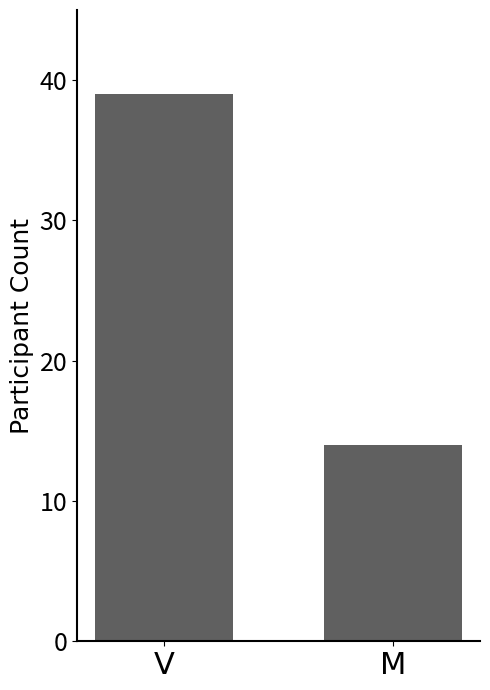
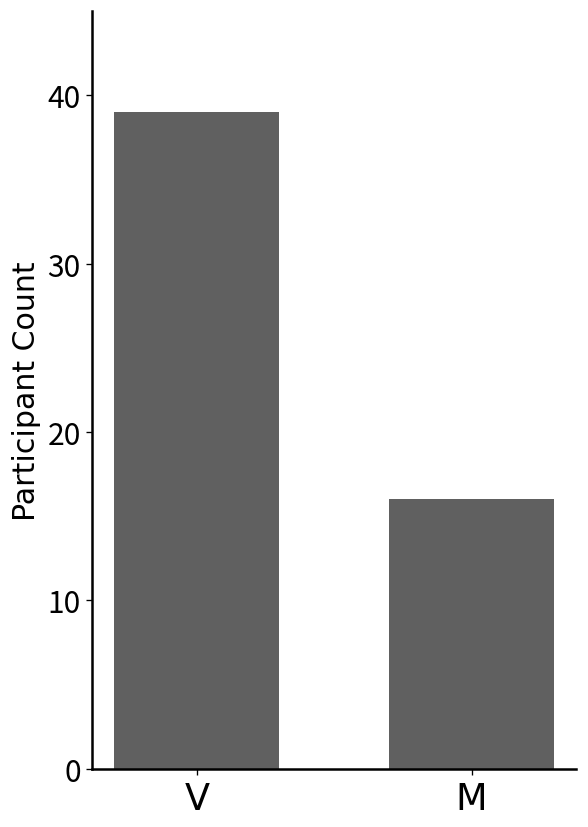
M: 14 -> 16
